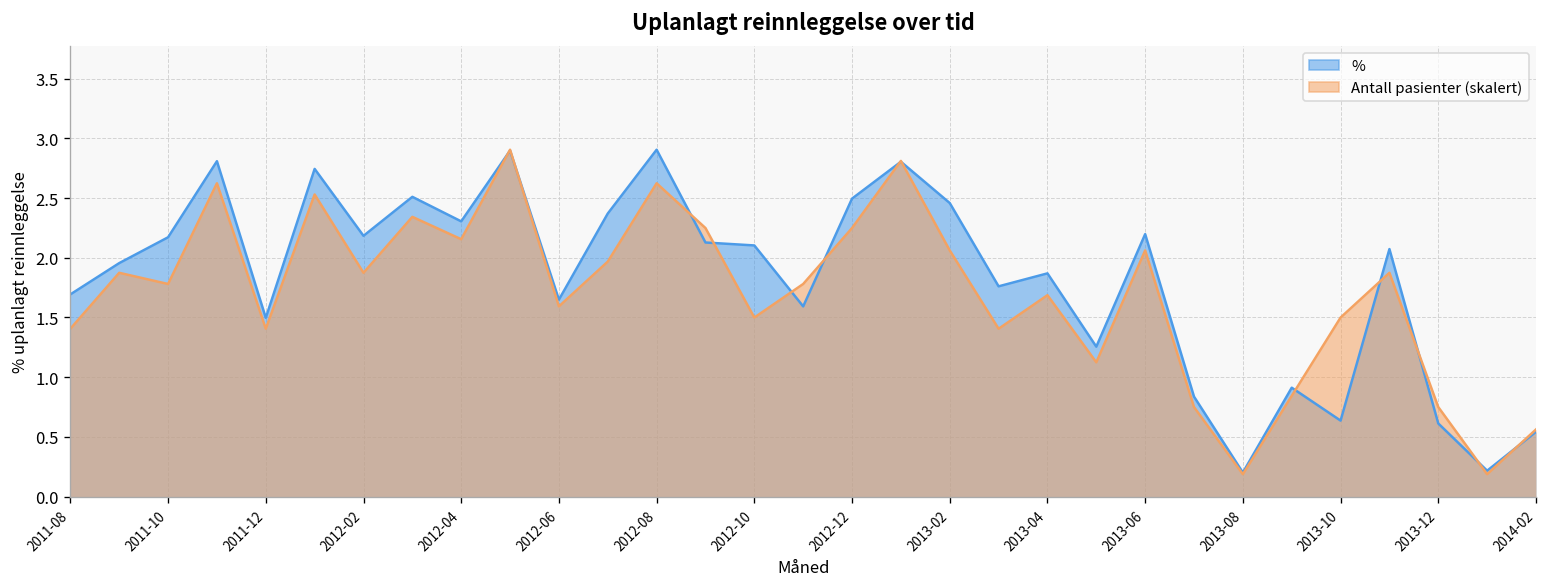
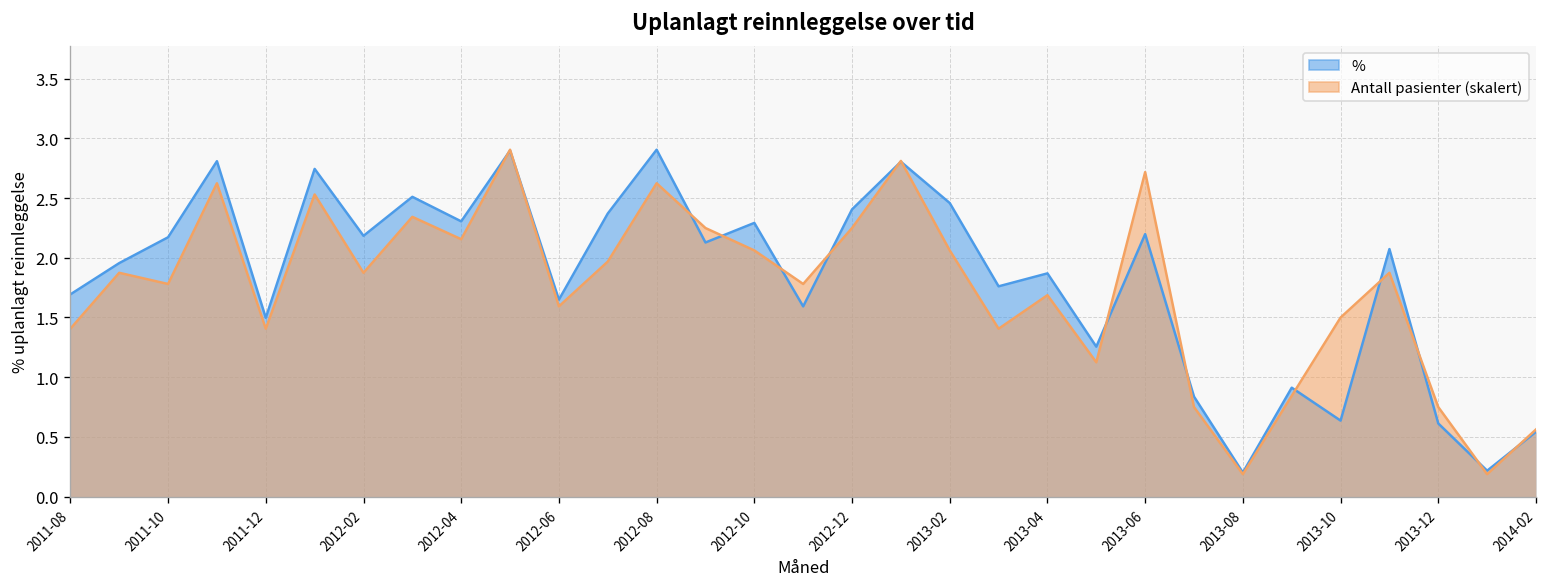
%, 2012-10: 2.1 -> 2.3
Antall pasienter (skalert), 2012-10: 1.5 -> 2.1
%, 2012-12: 2.5 -> 2.4
Antall pasienter (skalert), 2013-06: 2.1 -> 2.7
